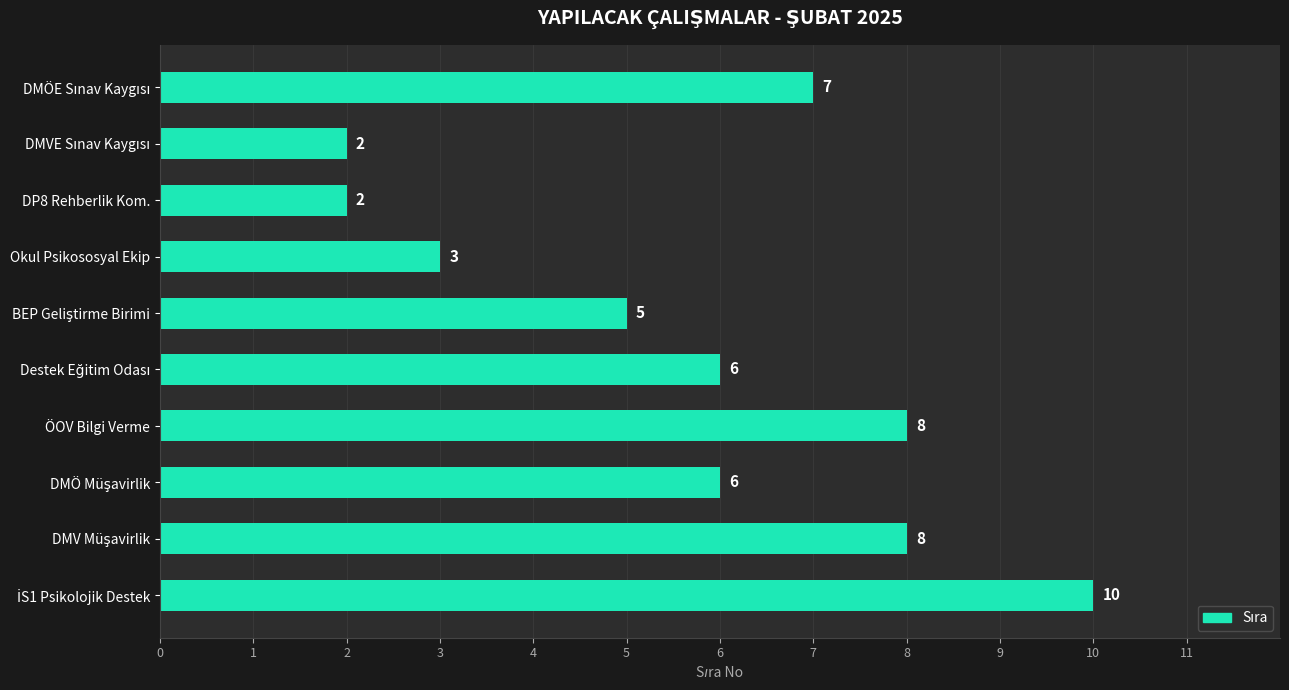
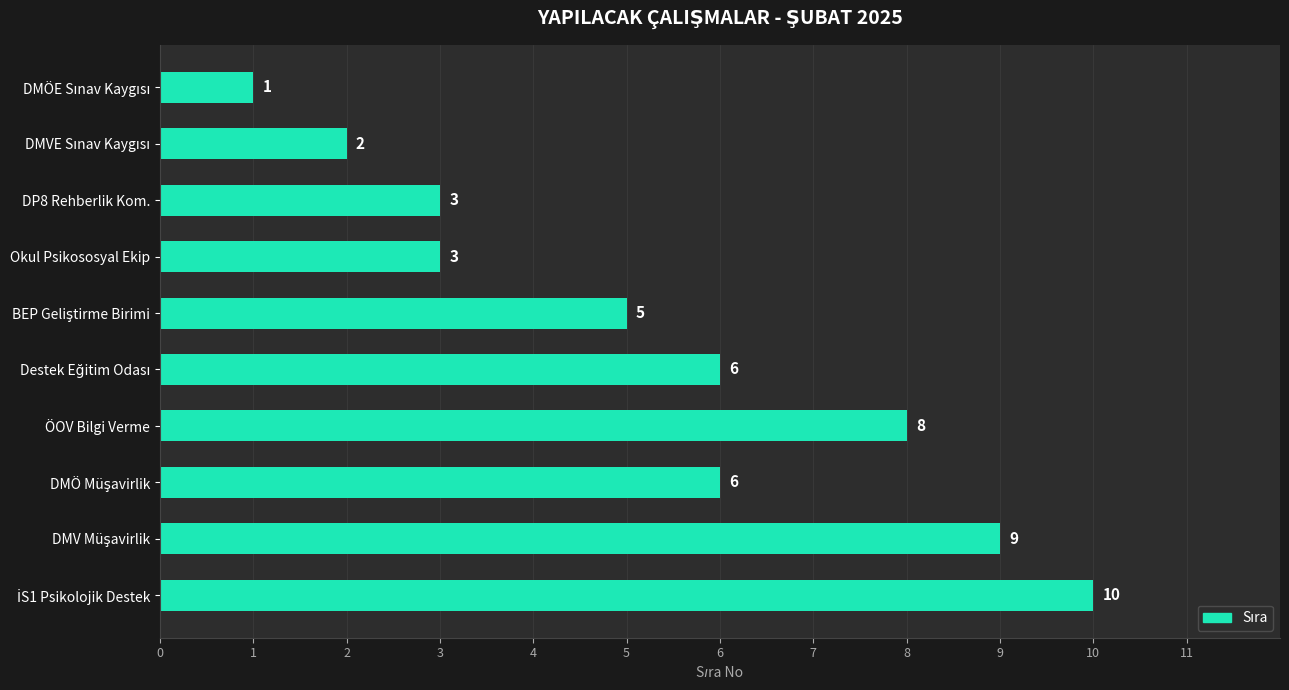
DMÖE Sınav Kaygısı: 7 -> 1
DP8 Rehberlik Kom.: 2 -> 3
DMV Müşavirlik: 8 -> 9
